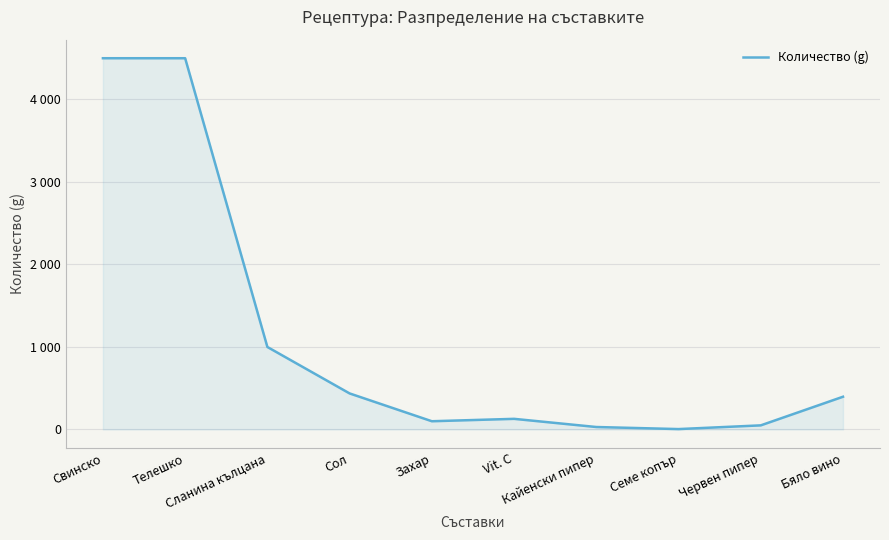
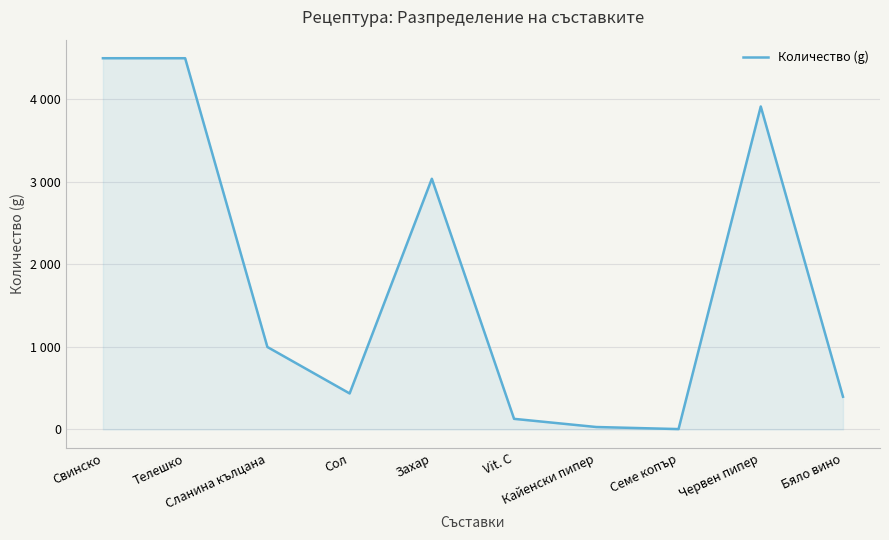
Захар: 100 -> 3000
Червен пипер: 100 -> 3900
